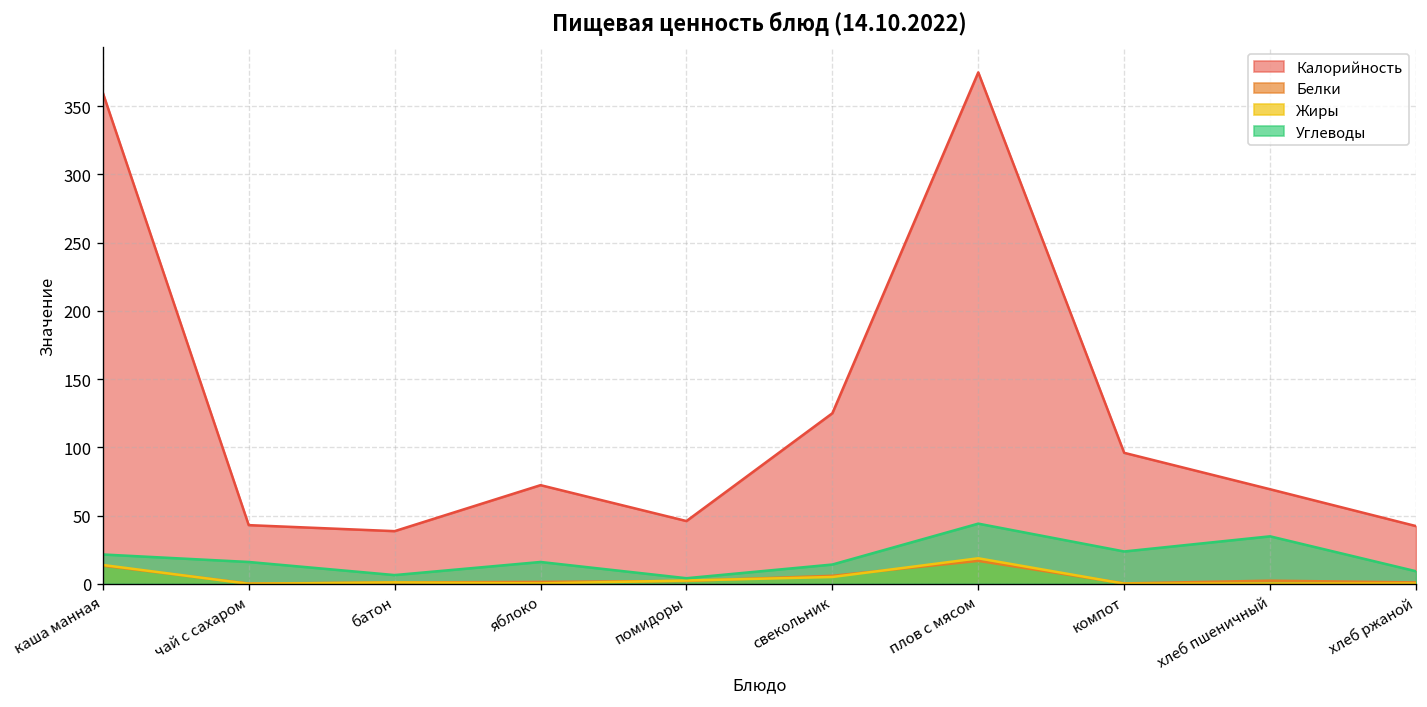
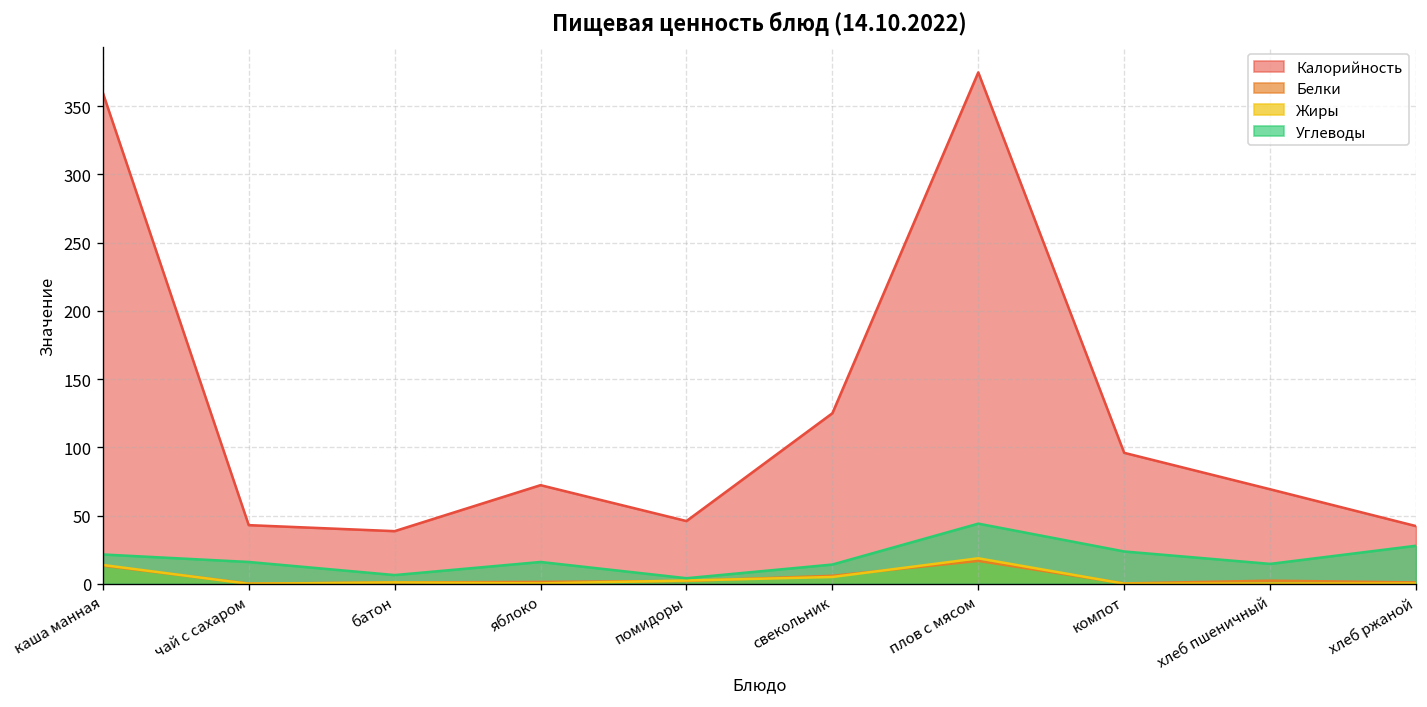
Углеводы, хлеб пшеничный: 35 -> 15
Углеводы, хлеб ржаной: 9 -> 28
